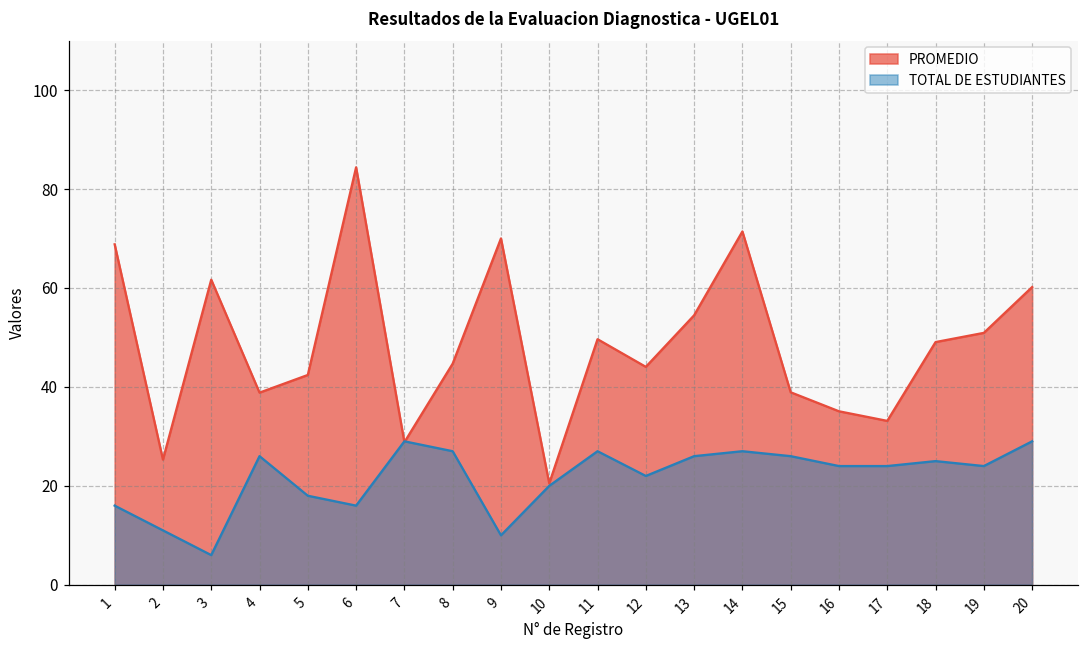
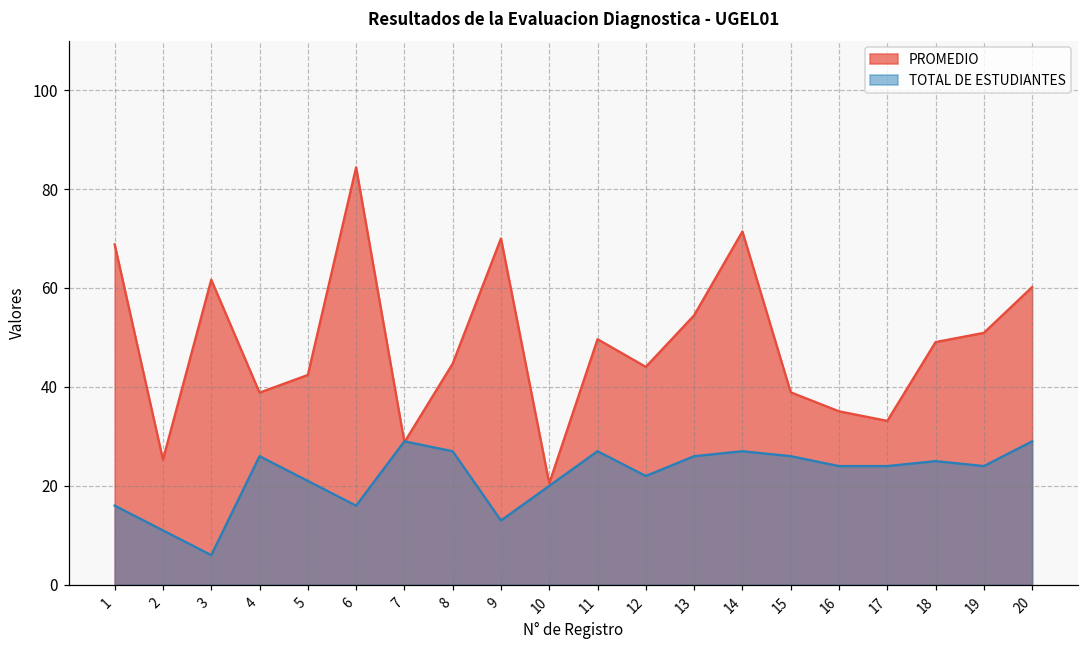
TOTAL DE ESTUDIANTES, 5: 18 -> 21
TOTAL DE ESTUDIANTES, 9: 10 -> 13
